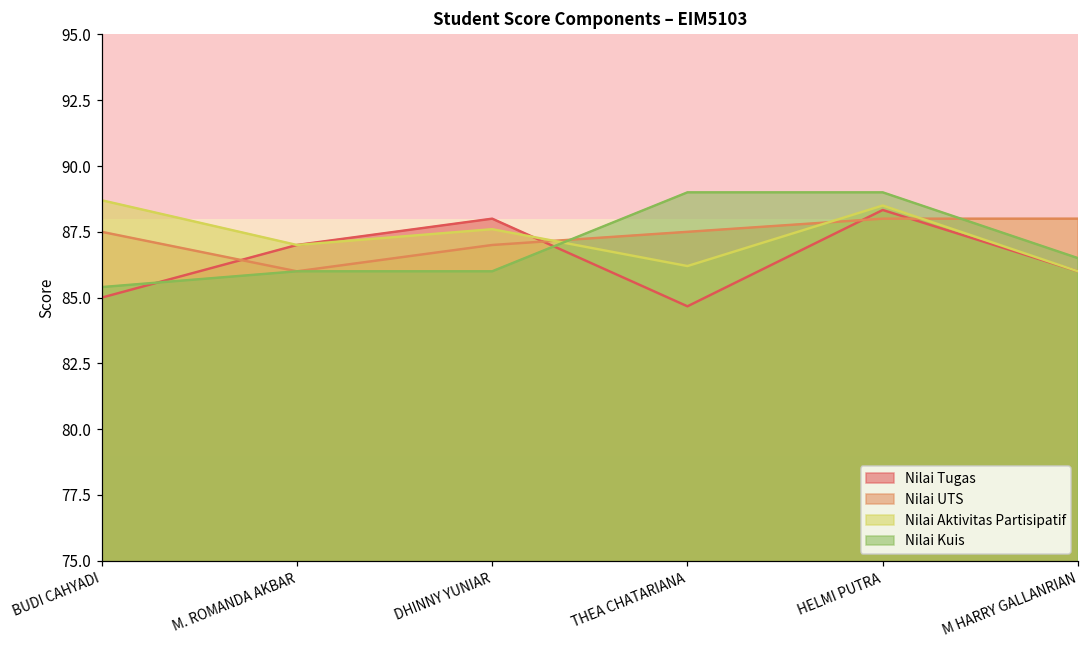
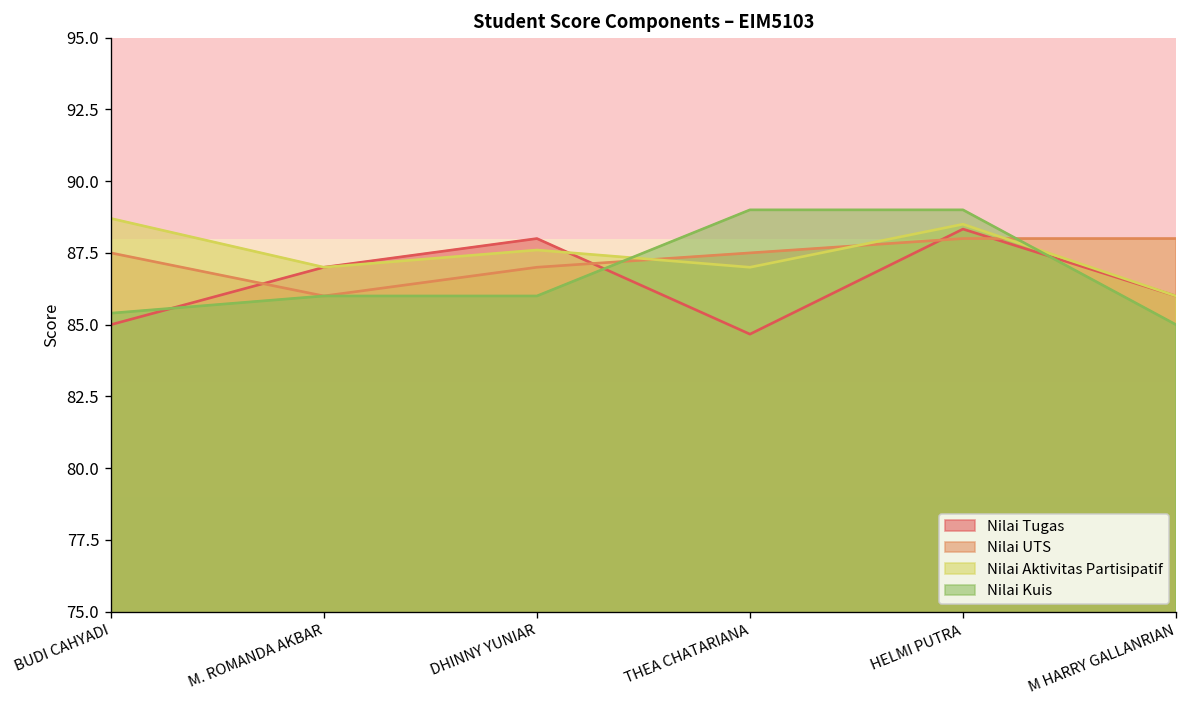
Nilai Aktivitas Partisipatif, THEA CHATARIANA: 86.2 -> 87.0
Nilai Kuis, M HARRY GALLANRIAN: 86.5 -> 85.0
